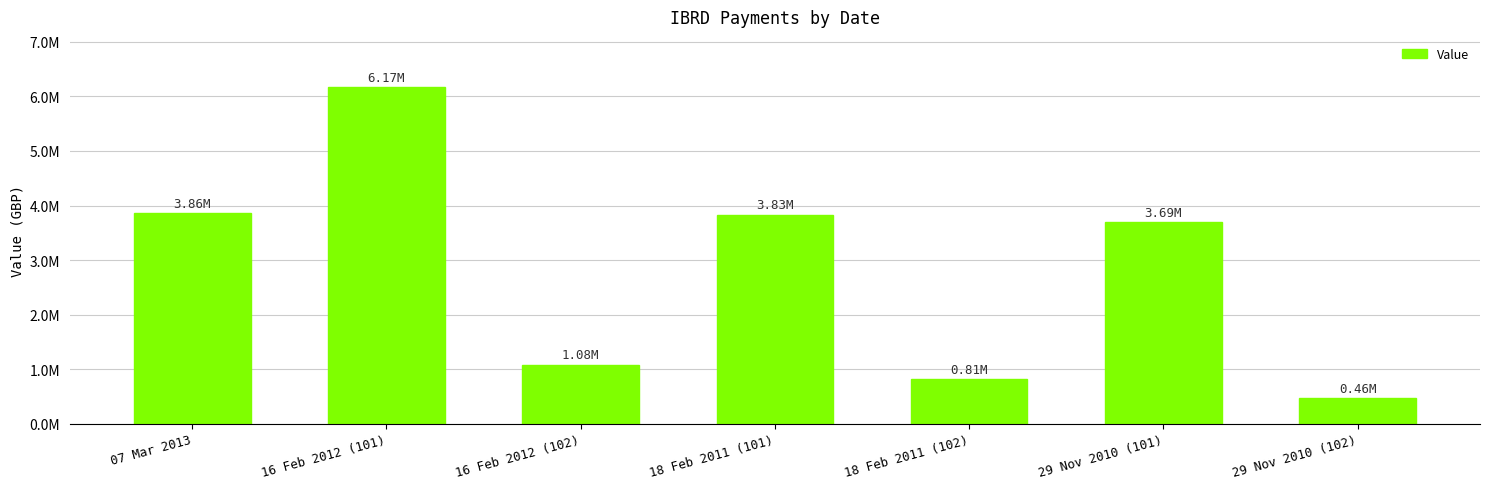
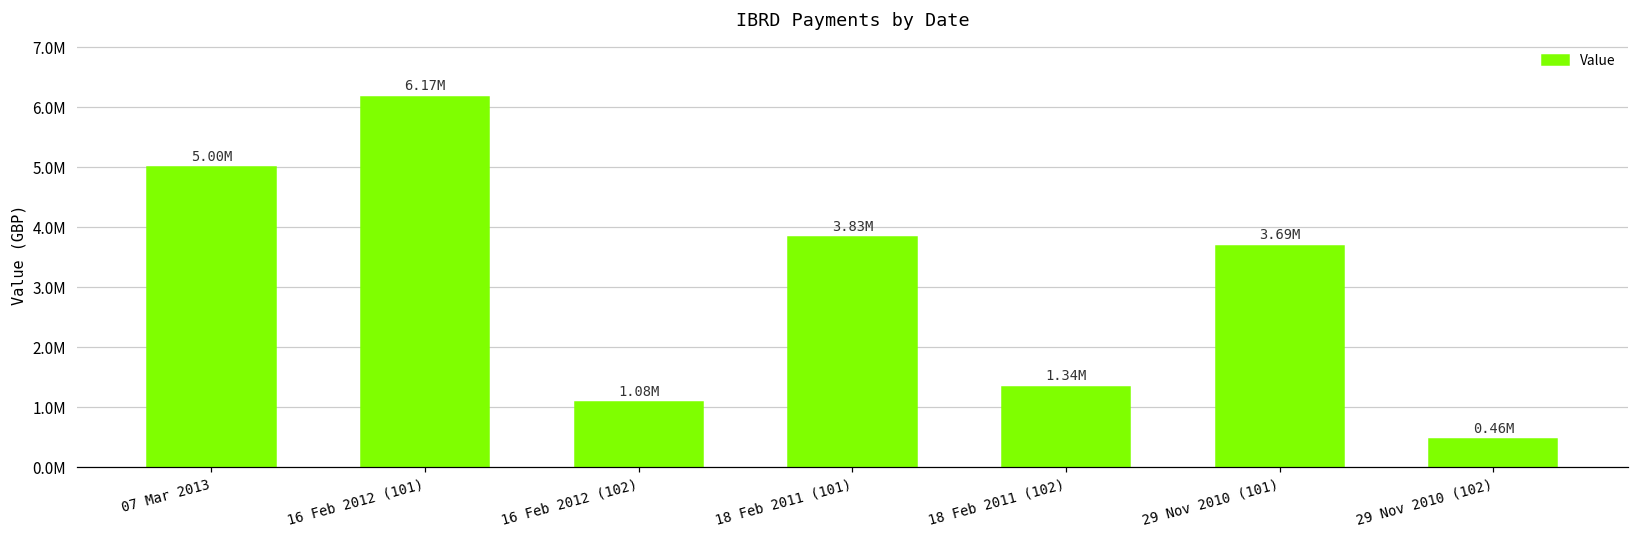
07 Mar 2013: 3.86M -> 5.00M
18 Feb 2011 (102): 0.81M -> 1.34M
